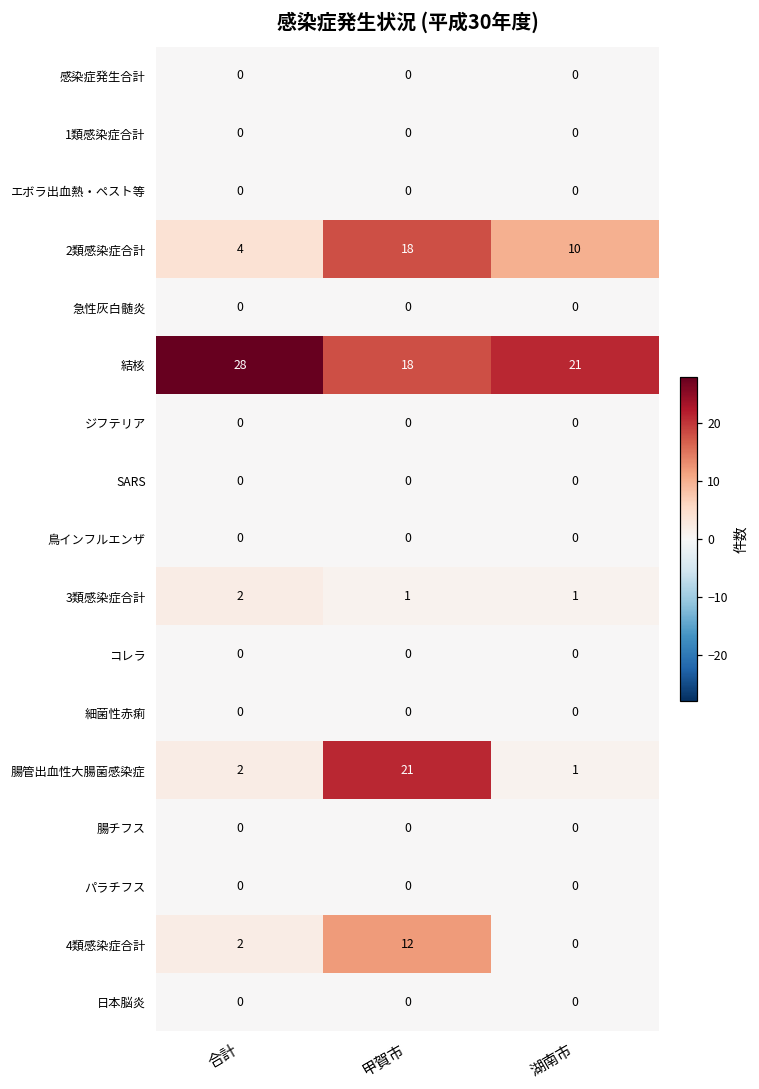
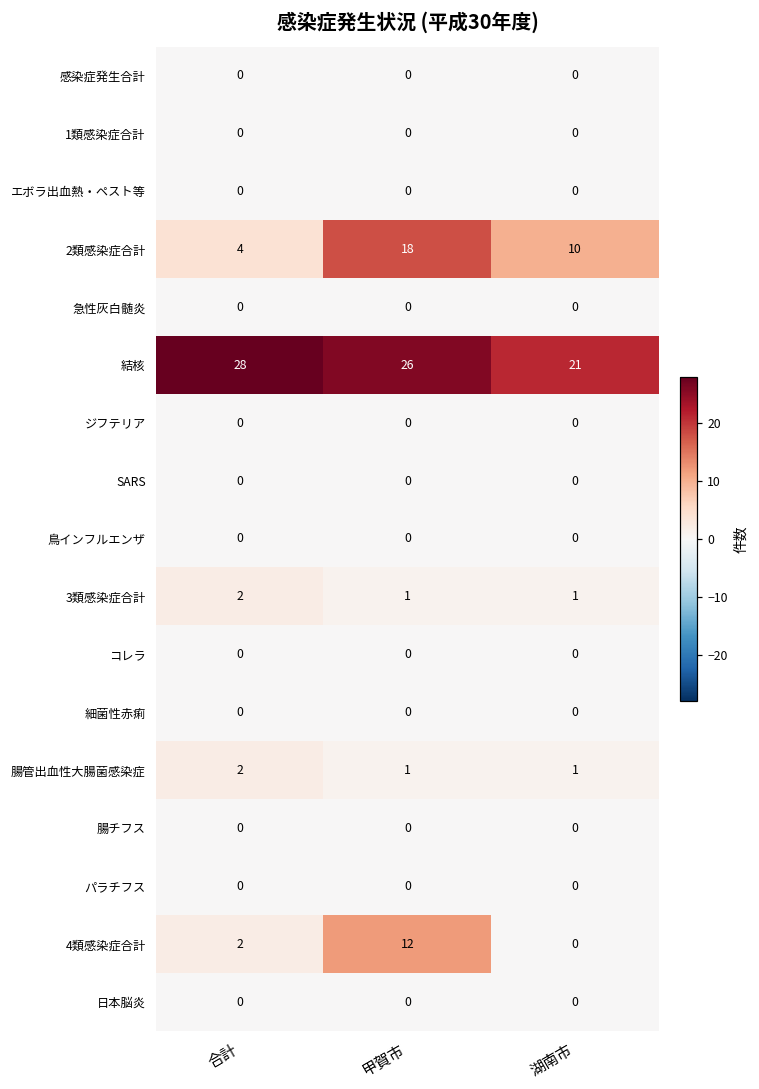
結核, 甲賀市: 18 -> 26
腸管出血性大腸菌感染症, 甲賀市: 21 -> 1
